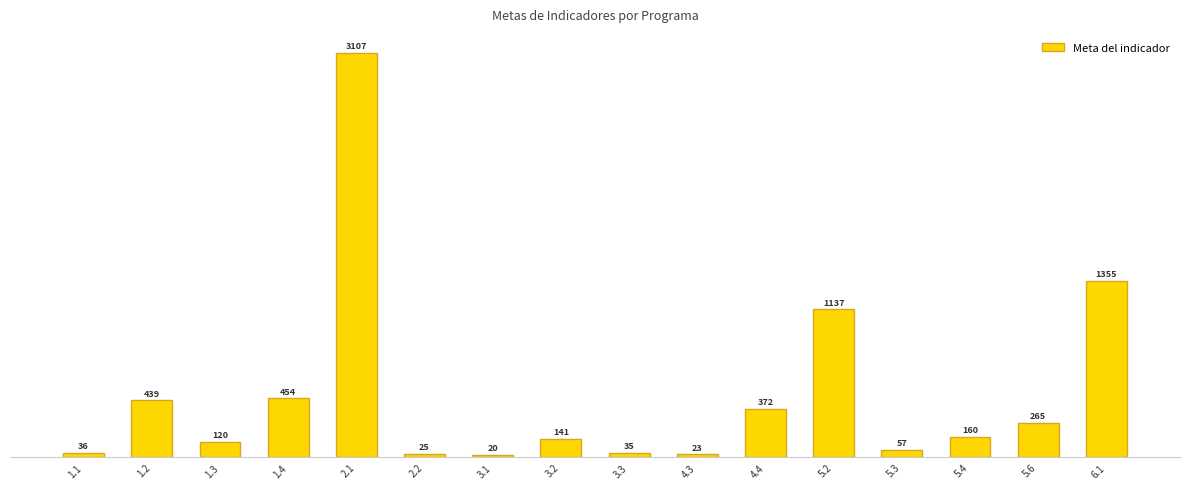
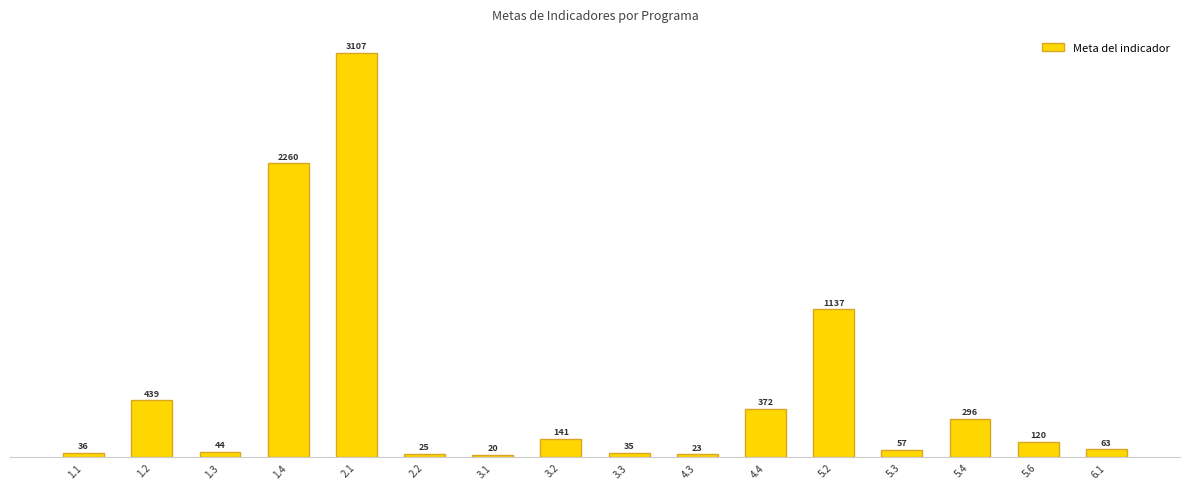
1.3: 120 -> 44
1.4: 454 -> 2260
5.4: 160 -> 296
5.6: 265 -> 120
6.1: 1355 -> 63
